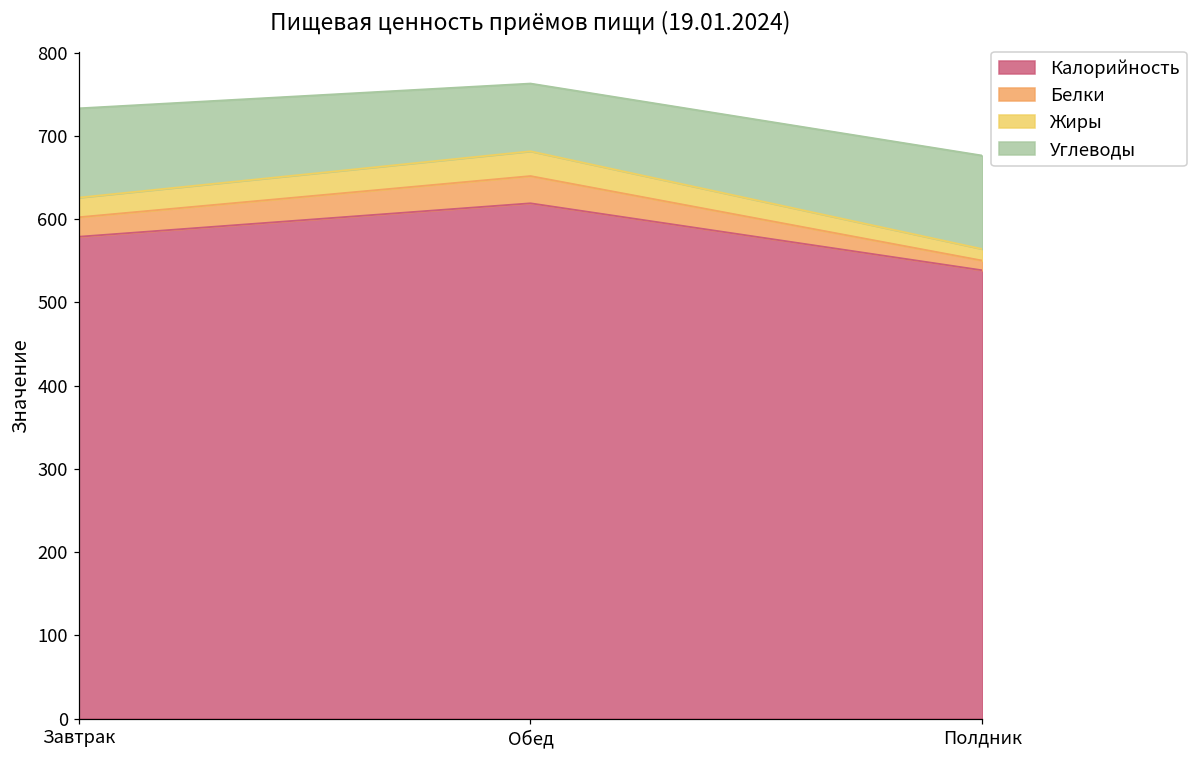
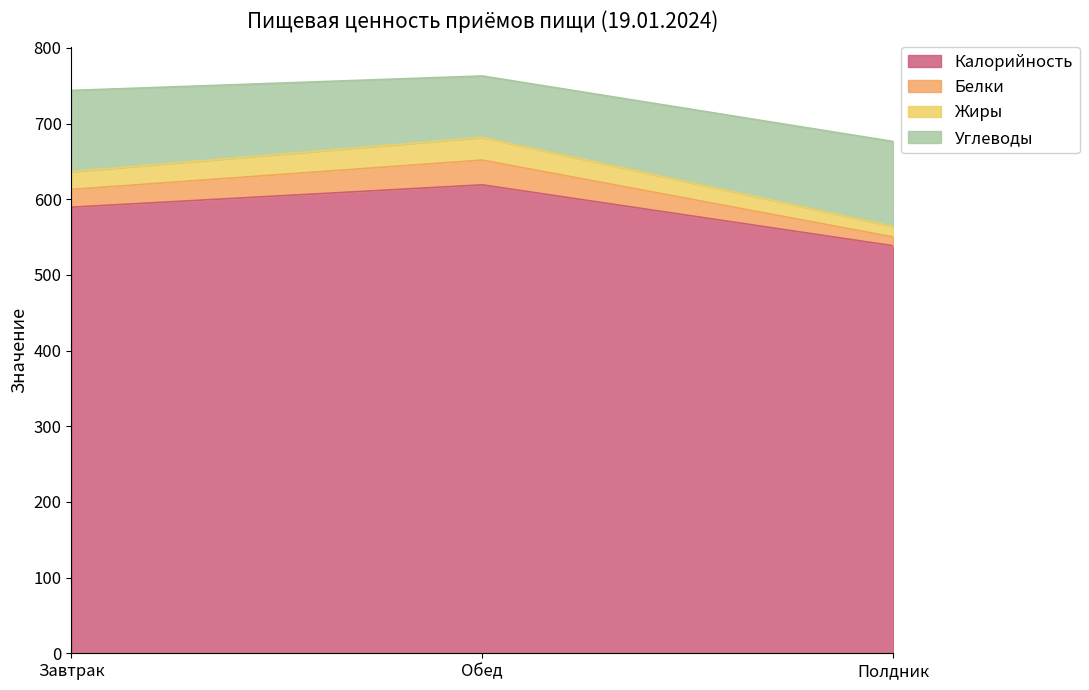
Калорийность, Завтрак: 580 -> 590
